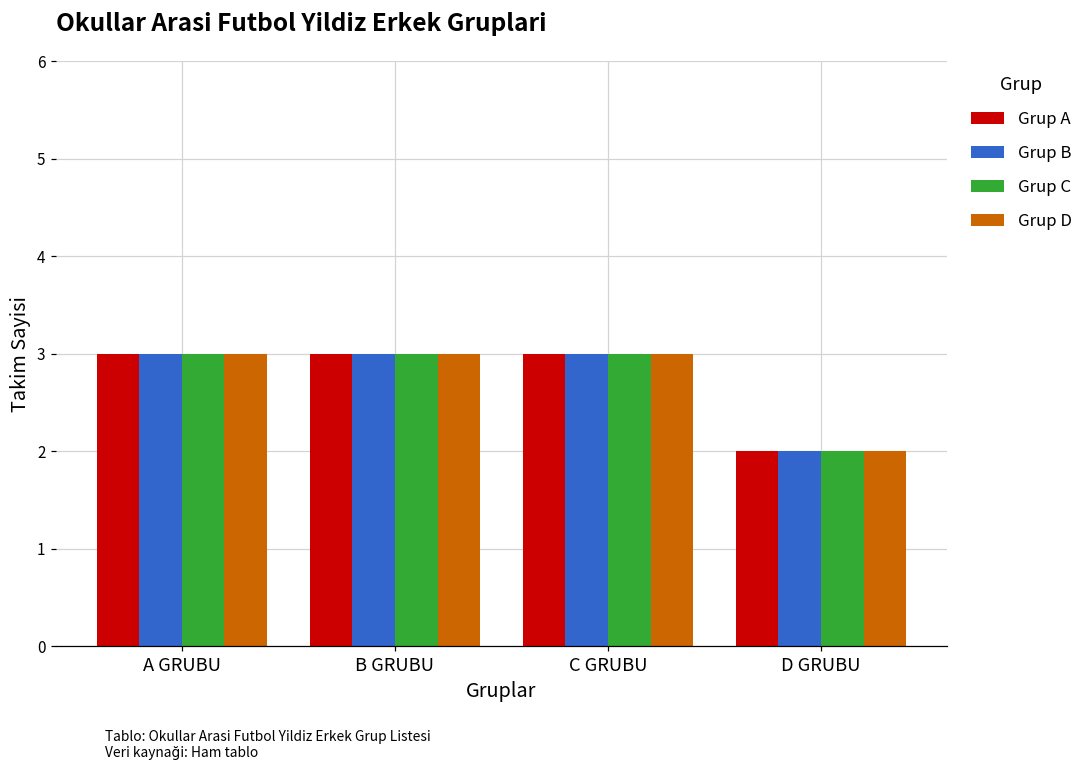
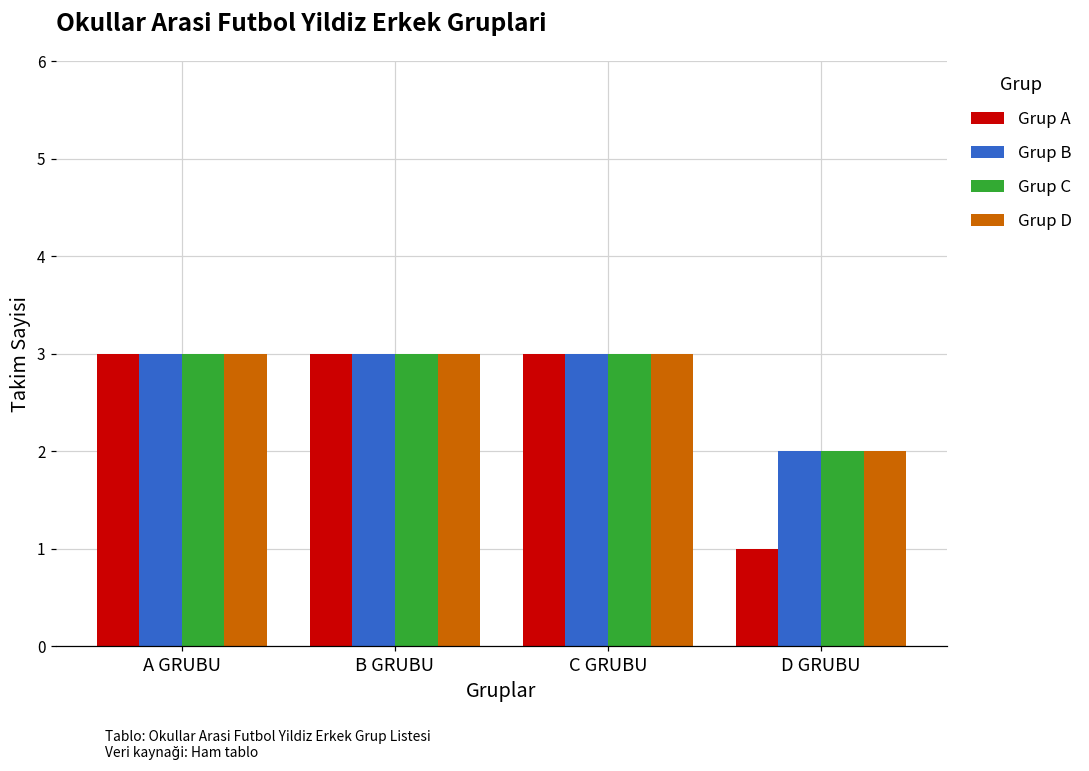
Grup A, D GRUBU: 2 -> 1
